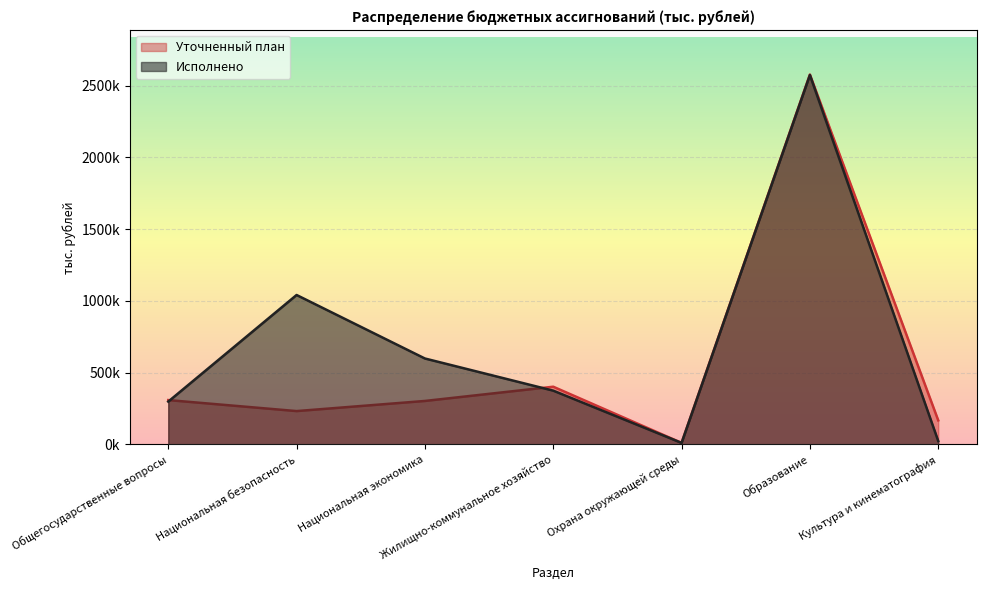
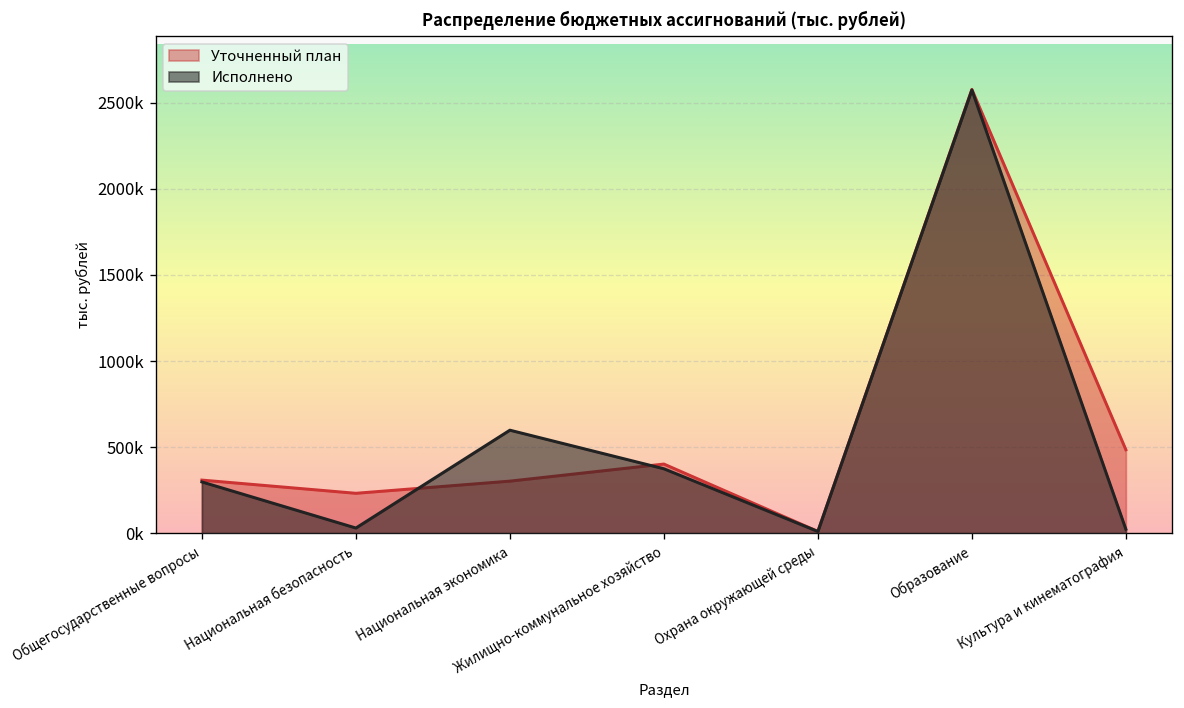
Исполнено, Национальная безопасность: 1040000 -> 30000
Уточненный план, Культура и кинематография: 170000 -> 480000
